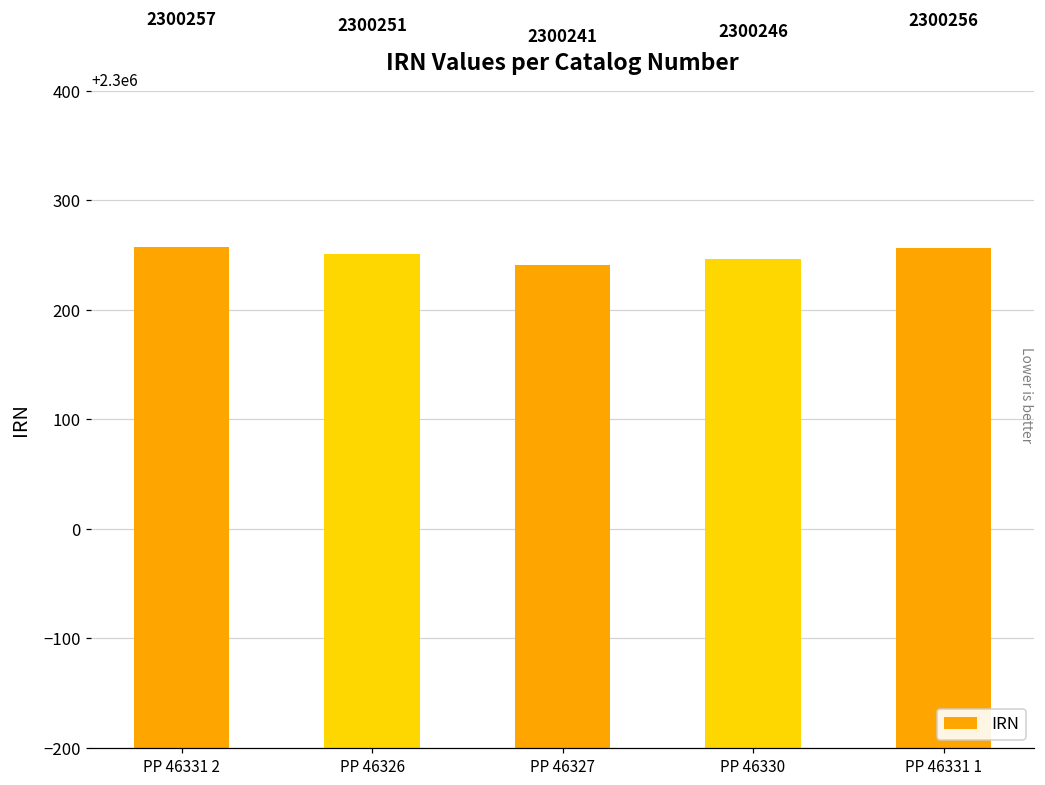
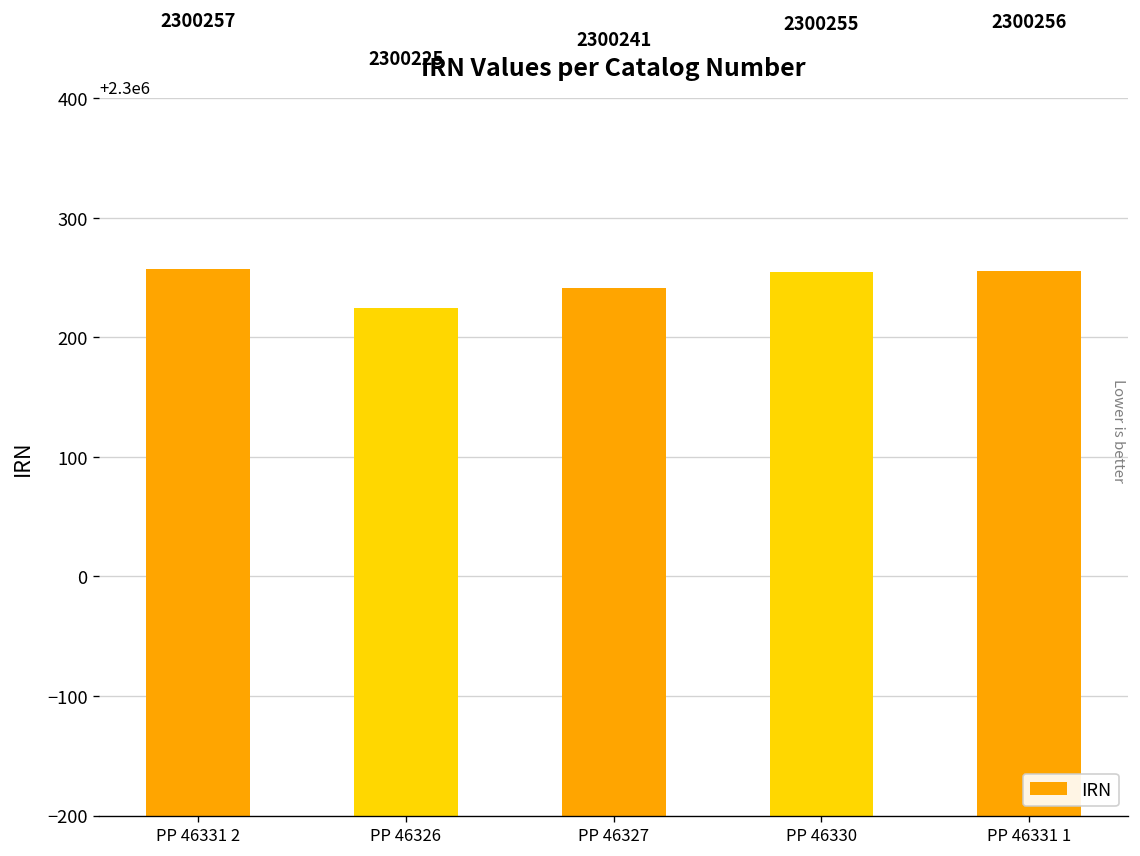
PP 46326: 2300251 -> 2300225
PP 46330: 2300246 -> 2300255
